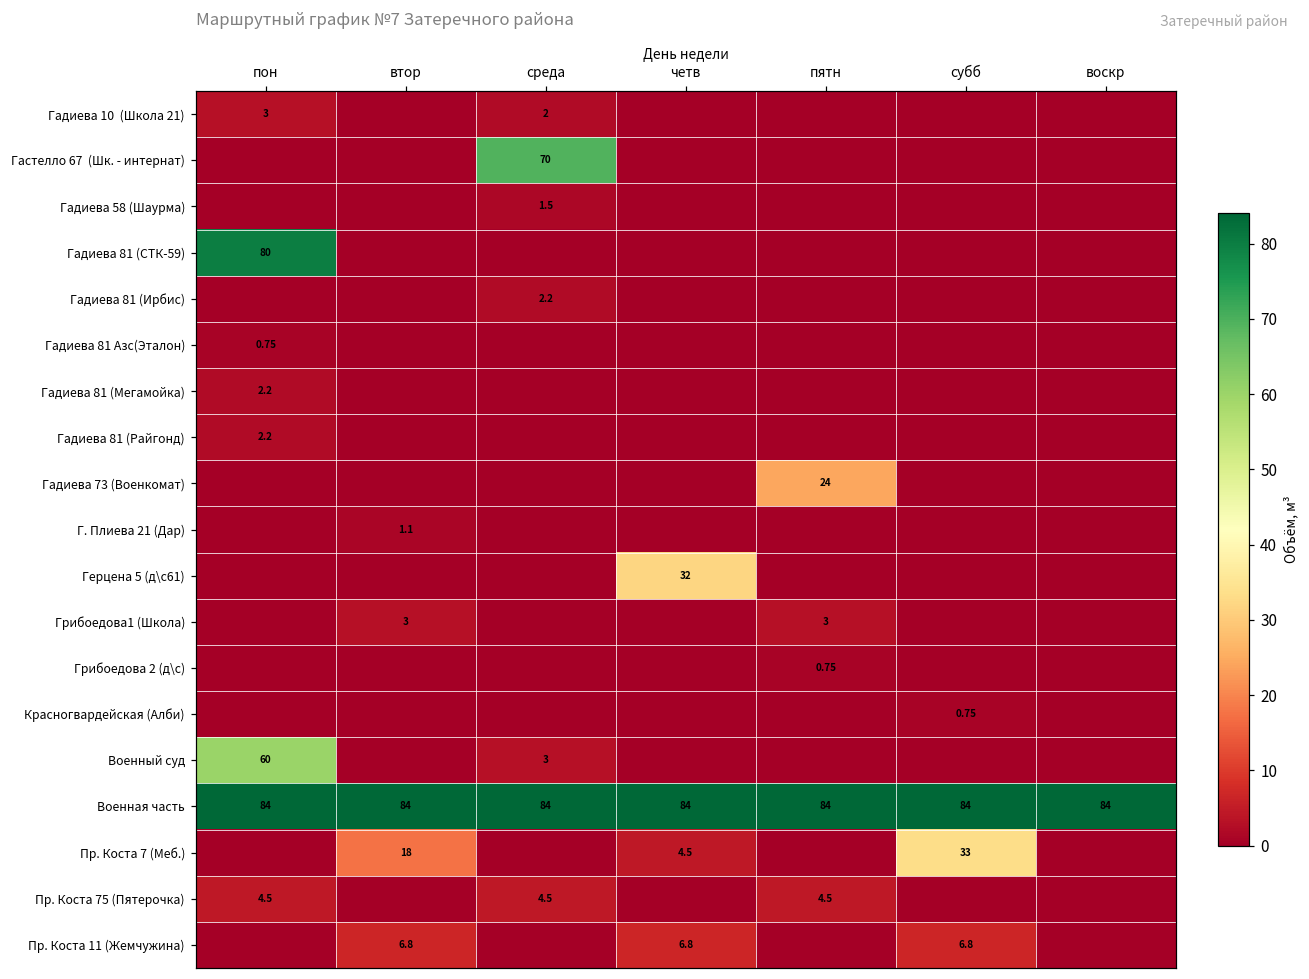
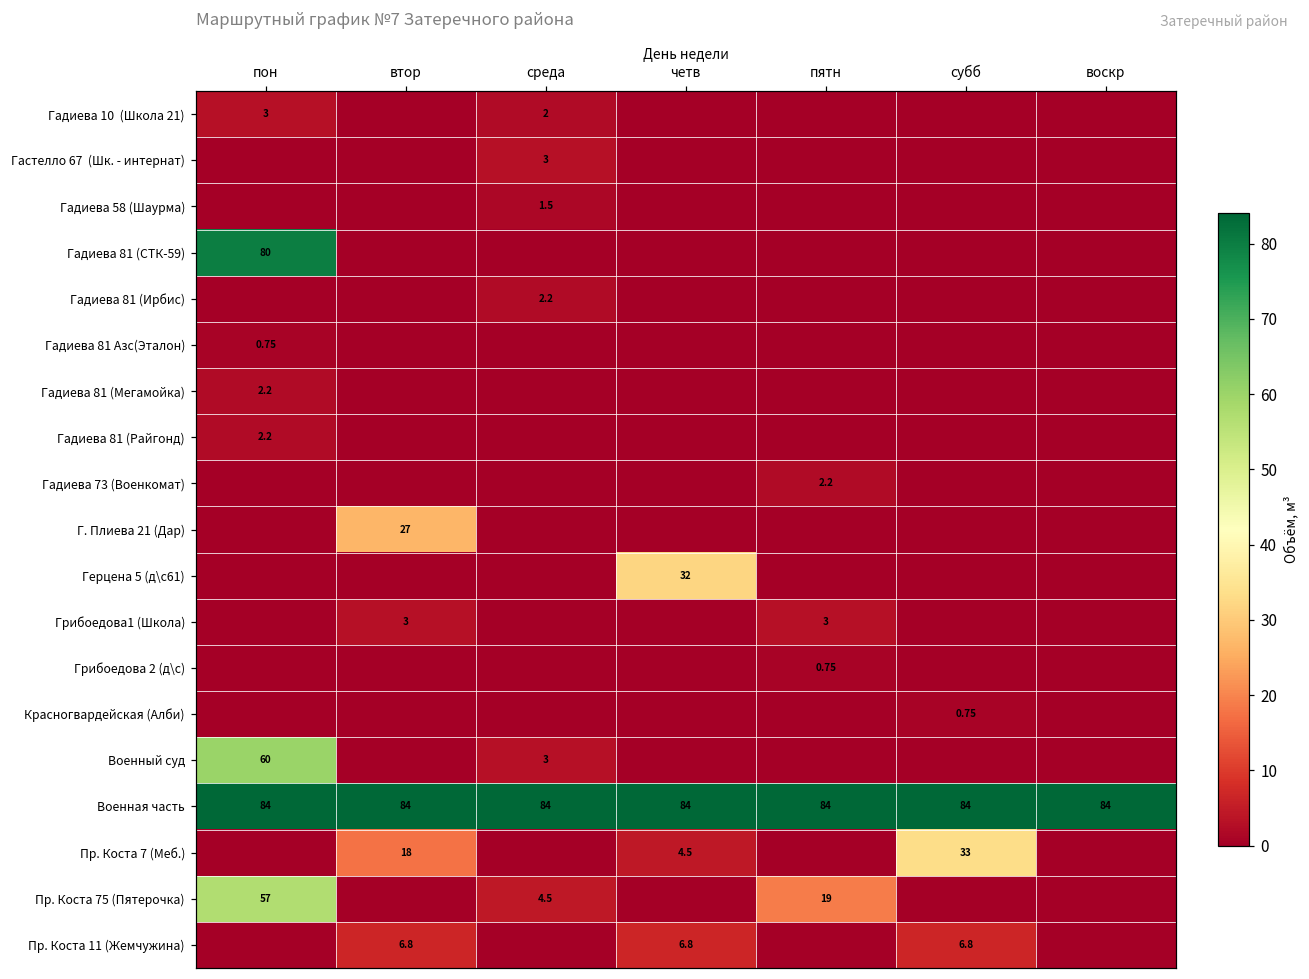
Гастелло 67 (Шк. - интернат), среда: 70 -> 3
Гадиева 73 (Военкомат), пятн: 24 -> 2.2
Г. Плиева 21 (Дар), втор: 1.1 -> 27
Пр. Коста 75 (Пятерочка), пон: 4.5 -> 57
Пр. Коста 75 (Пятерочка), пятн: 4.5 -> 19
